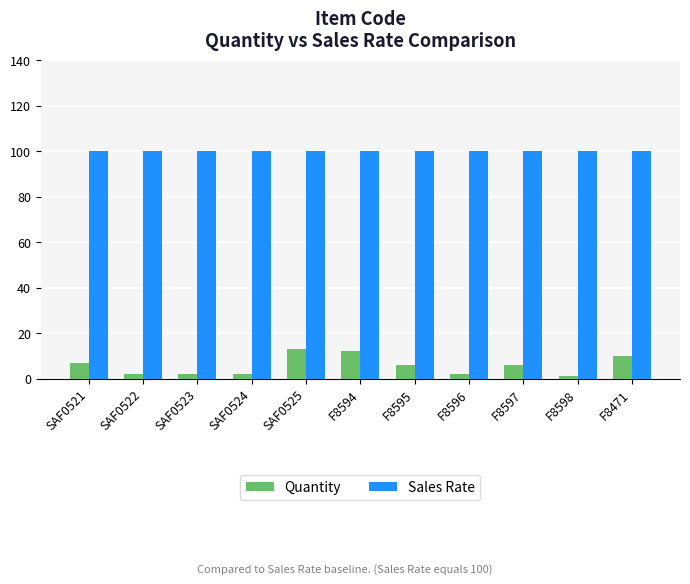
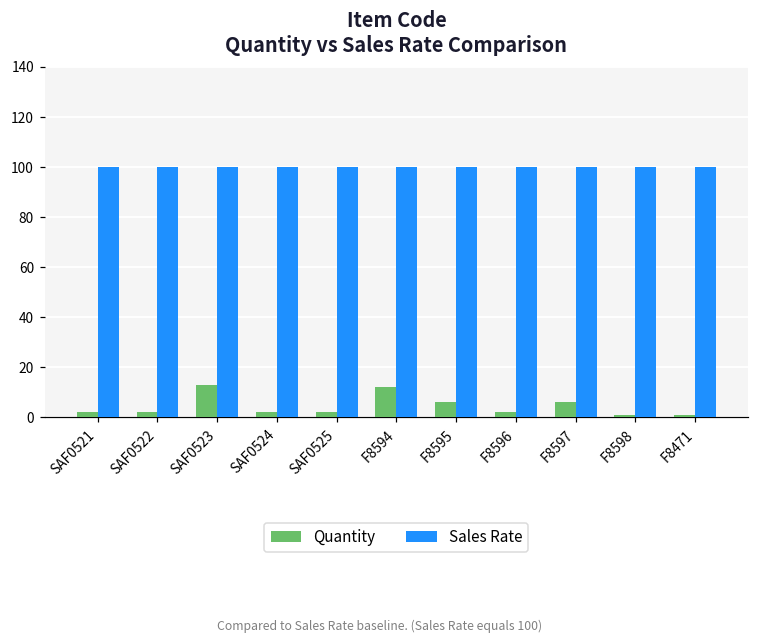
Quantity, SAF0521: 7 -> 2
Quantity, SAF0523: 2 -> 13
Quantity, SAF0525: 13 -> 2
Quantity, F8471: 10 -> 1
